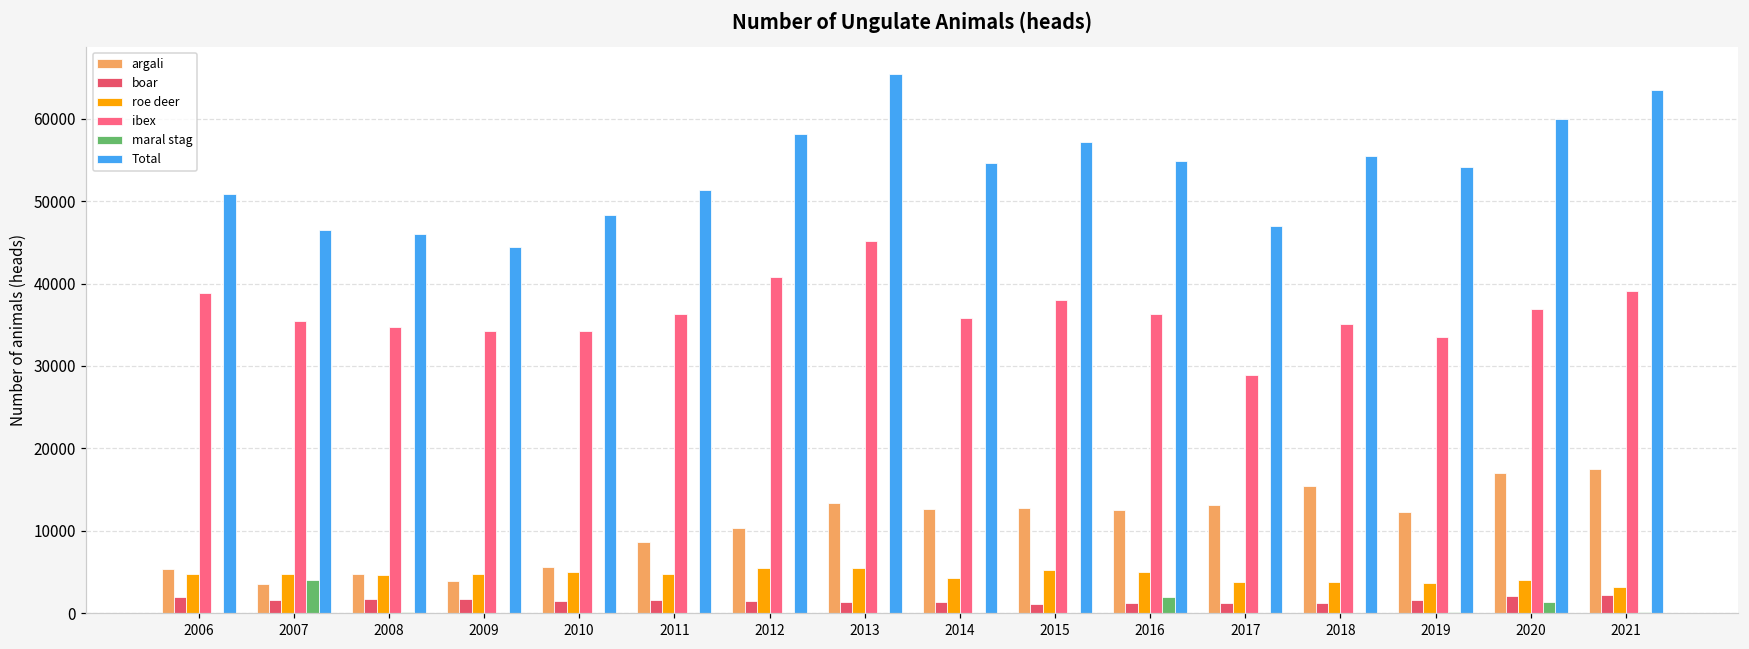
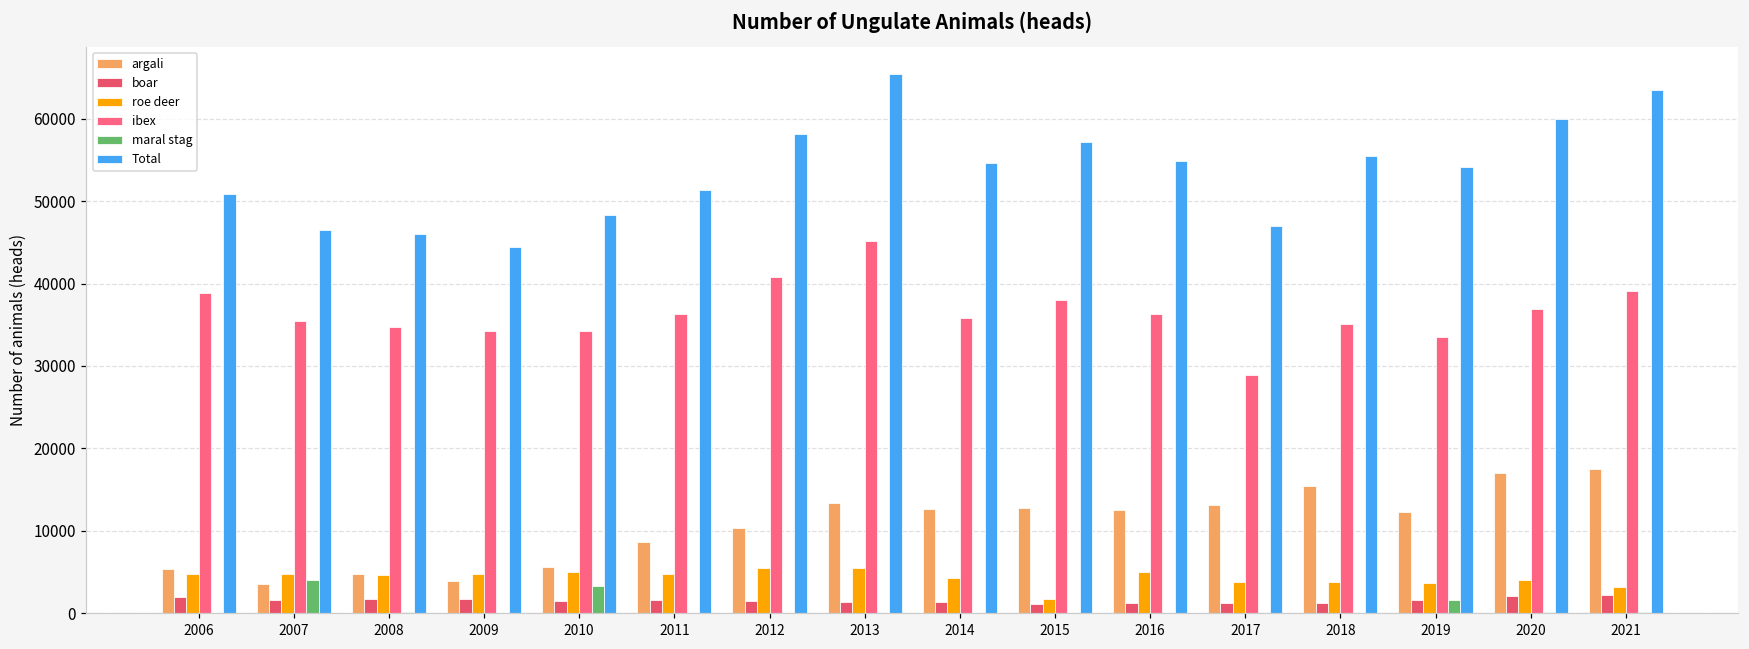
maral stag, 2010: 0 -> 3000
roe deer, 2015: 5000 -> 2000
maral stag, 2016: 2000 -> 0
maral stag, 2019: 0 -> 2000
maral stag, 2020: 1000 -> 0
